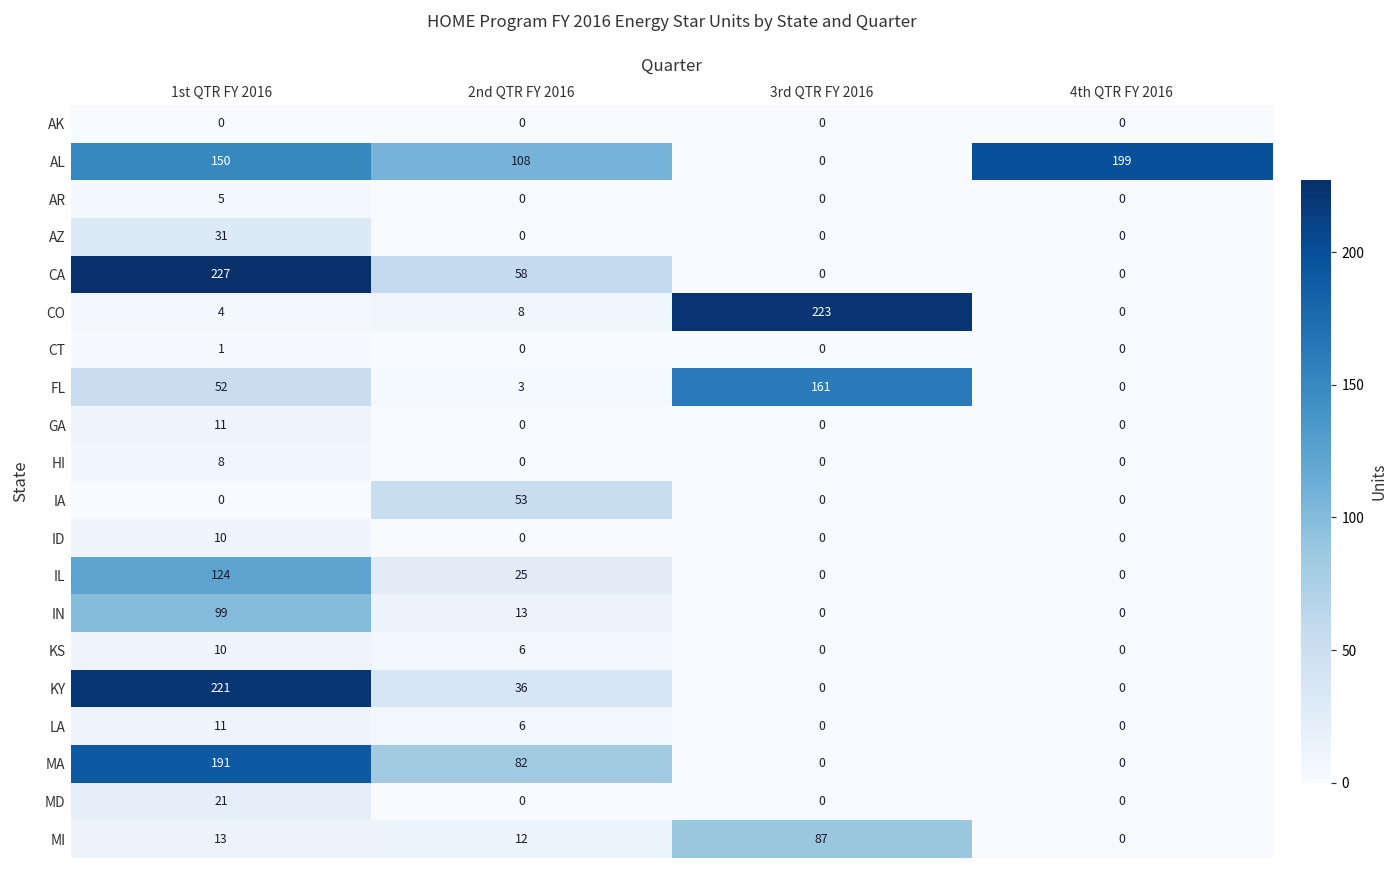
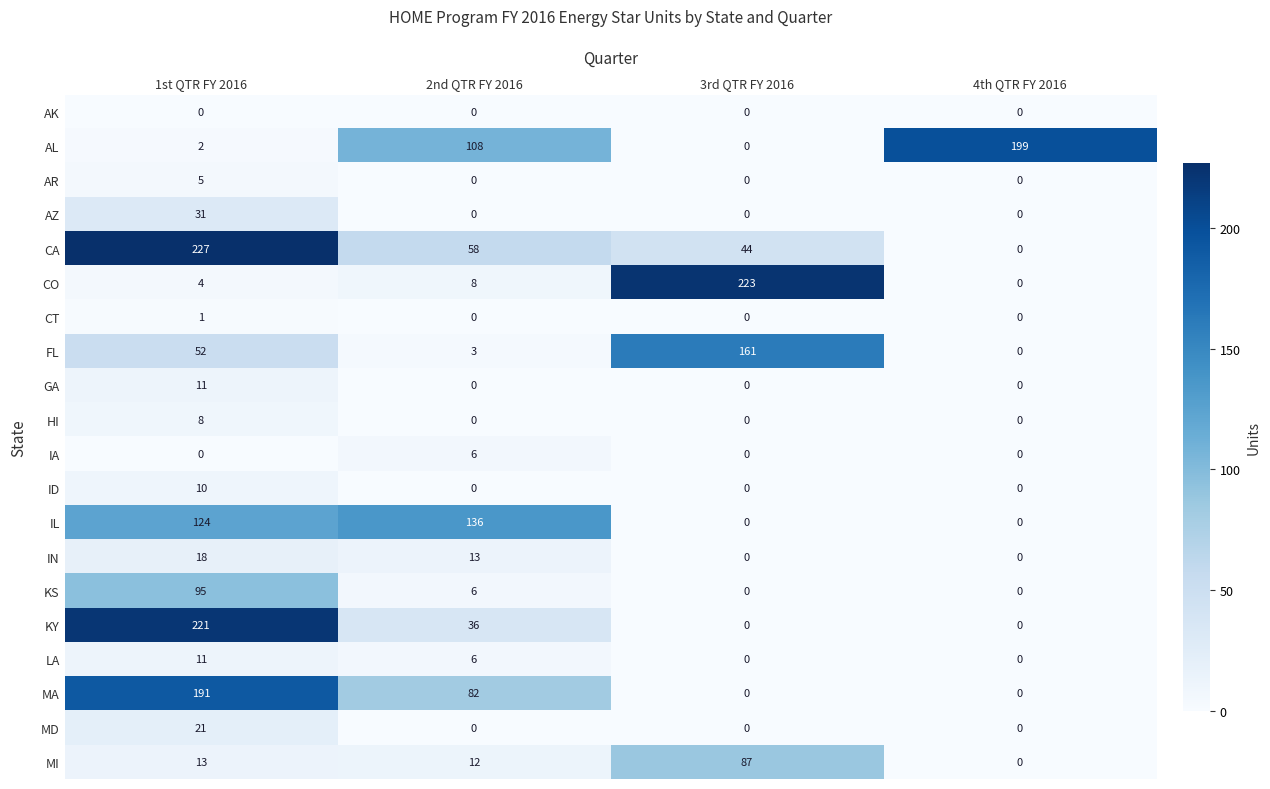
AL, 1st QTR FY 2016: 150 -> 2
CA, 3rd QTR FY 2016: 0 -> 44
IA, 2nd QTR FY 2016: 53 -> 6
IL, 2nd QTR FY 2016: 25 -> 136
IN, 1st QTR FY 2016: 99 -> 18
KS, 1st QTR FY 2016: 10 -> 95
